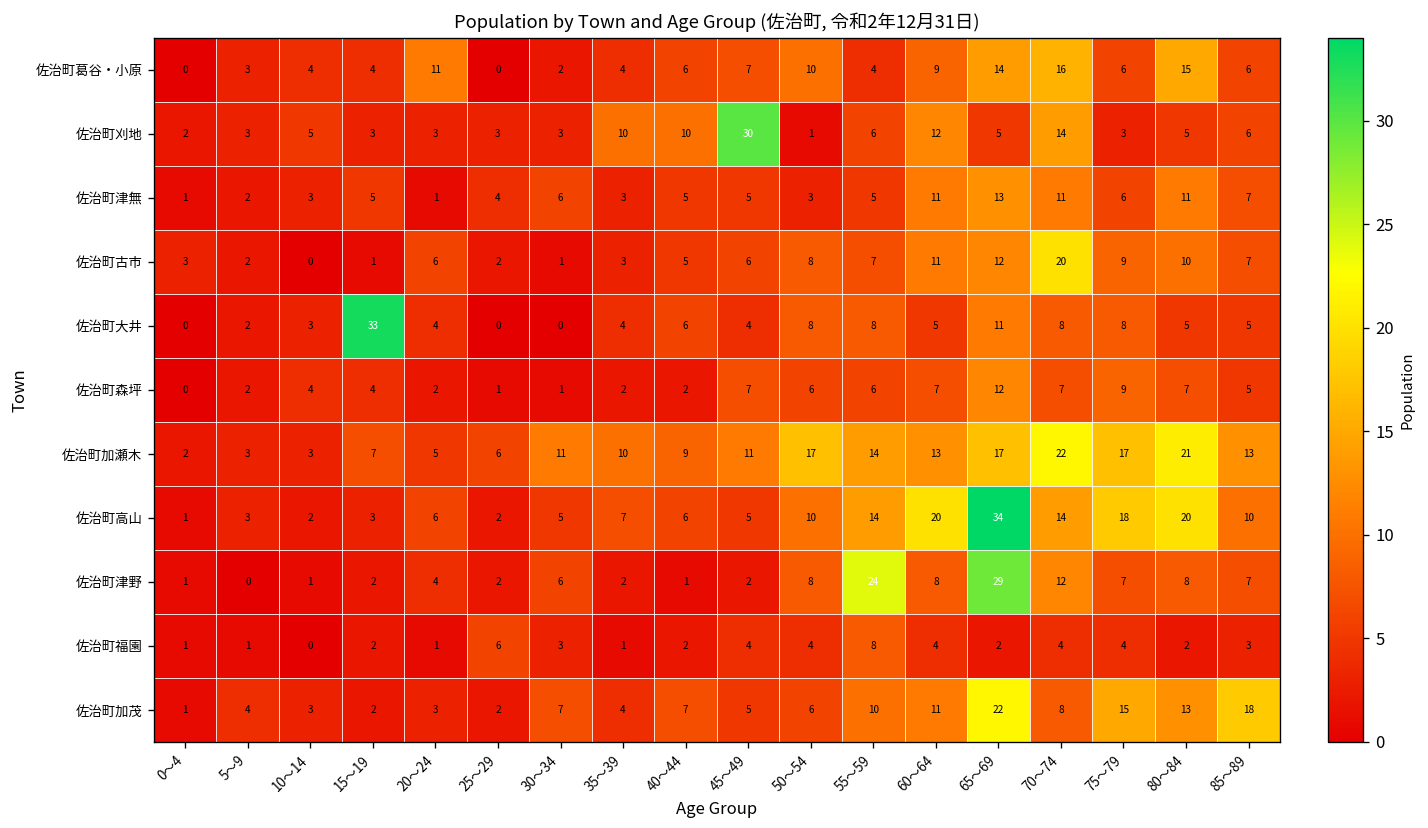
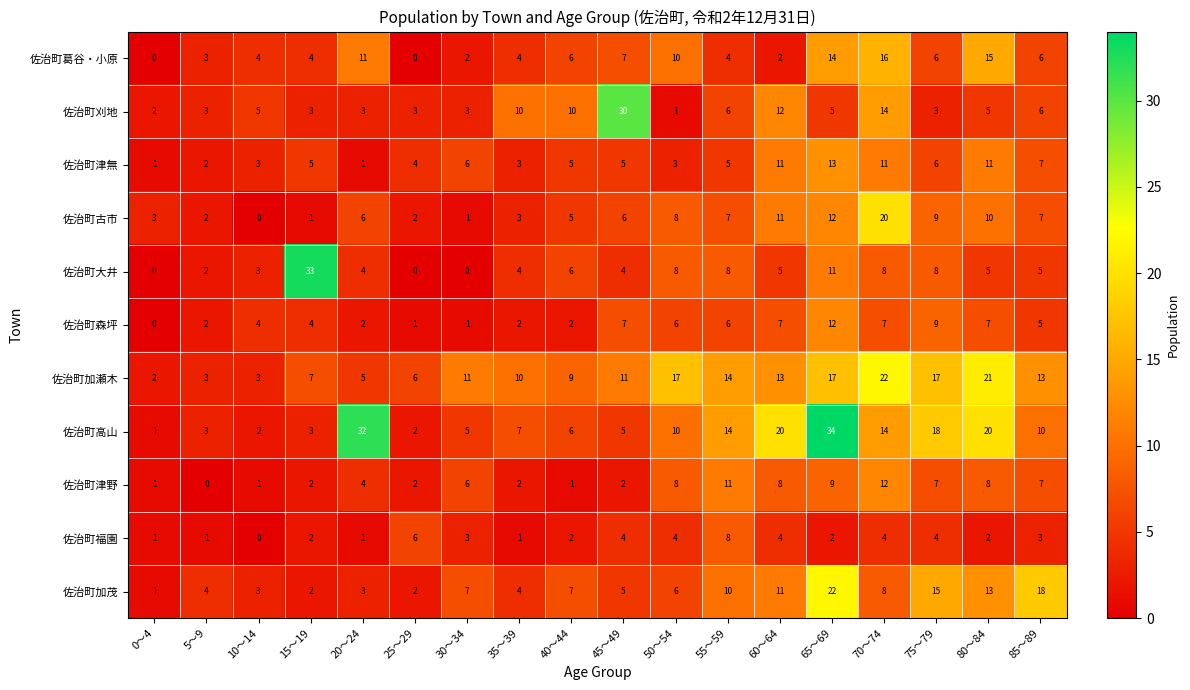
佐治町葛谷・小原, 60～64: 9 -> 2
佐治町高山, 20～24: 6 -> 32
佐治町津野, 55～59: 24 -> 11
佐治町津野, 65～69: 29 -> 9
